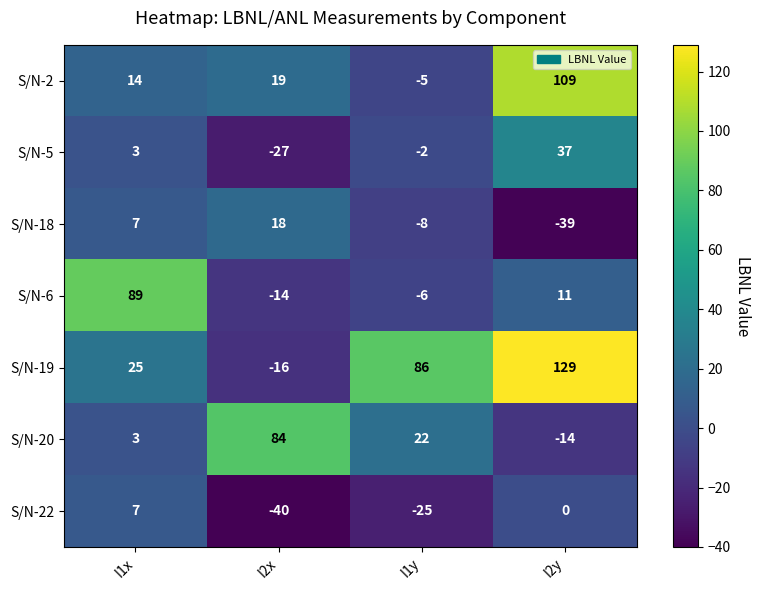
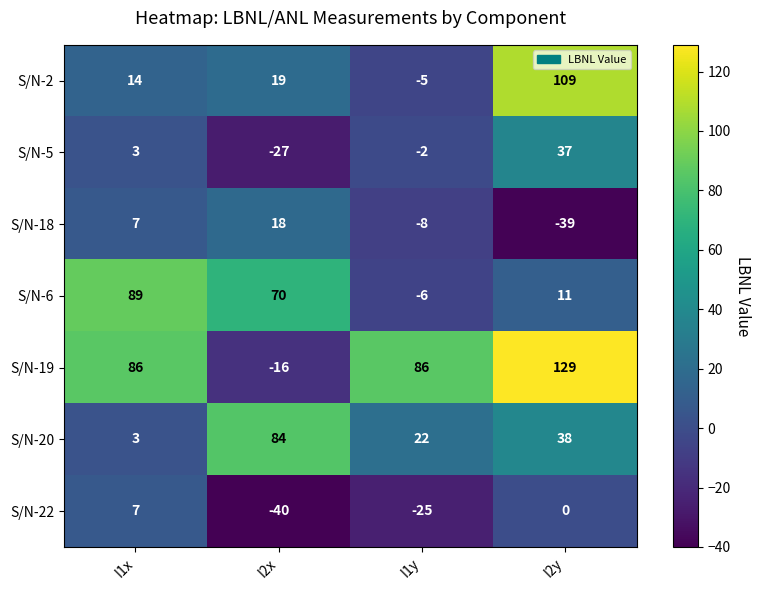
S/N-6, I2x: -14 -> 70
S/N-19, I1x: 25 -> 86
S/N-20, I2y: -14 -> 38
